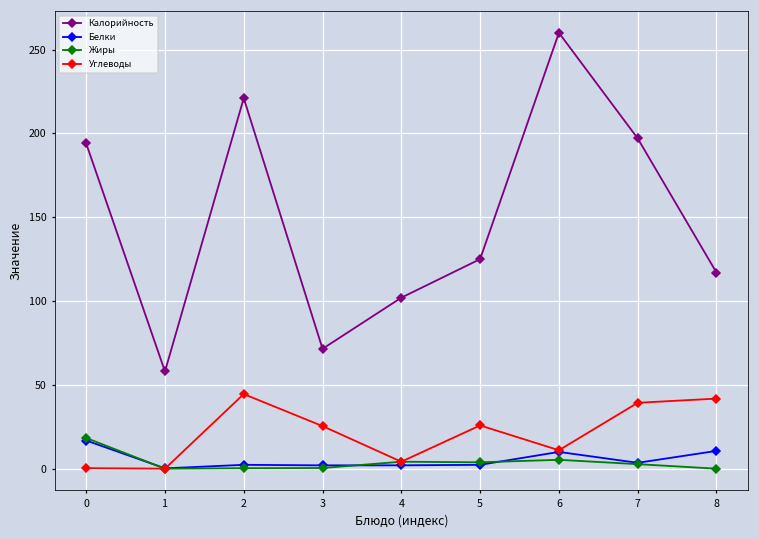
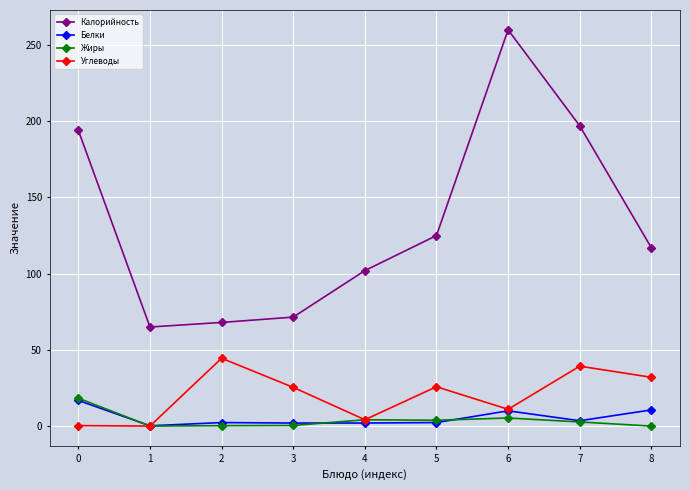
Калорийность, 1: 58 -> 65
Калорийность, 2: 221 -> 68
Углеводы, 8: 42 -> 32
